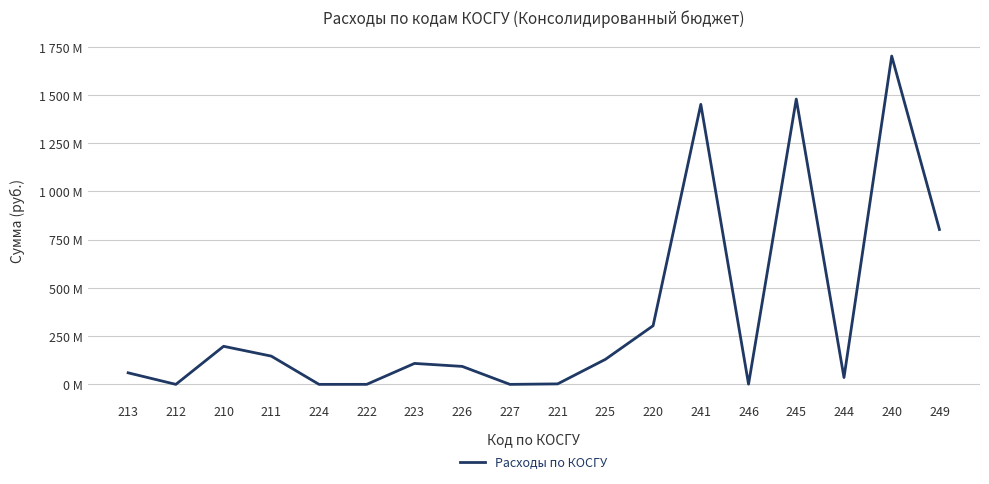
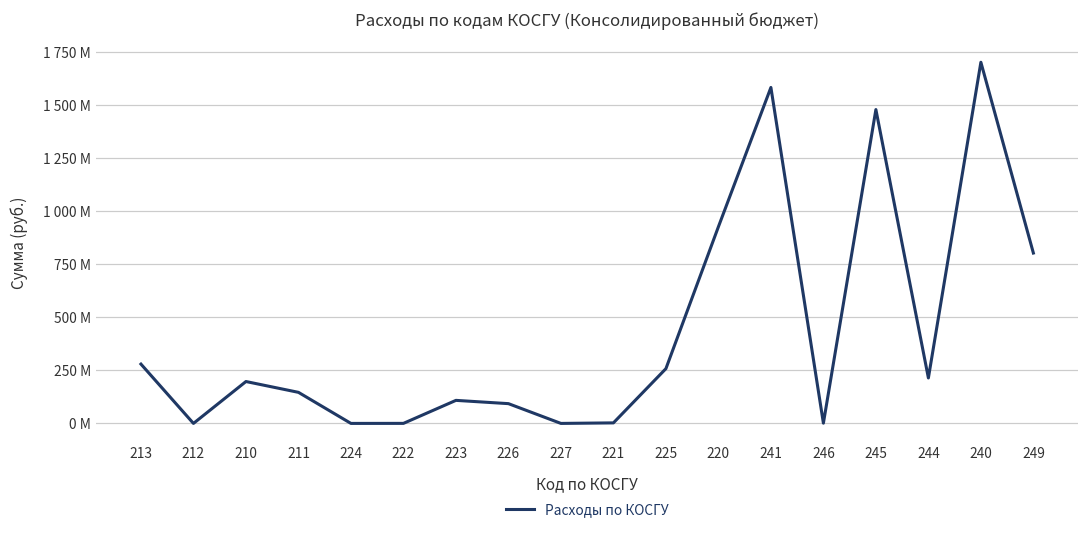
213: 60 М -> 280 М
225: 130 М -> 260 М
220: 300 М -> 930 М
241: 1450 М -> 1580 М
244: 40 М -> 210 М
